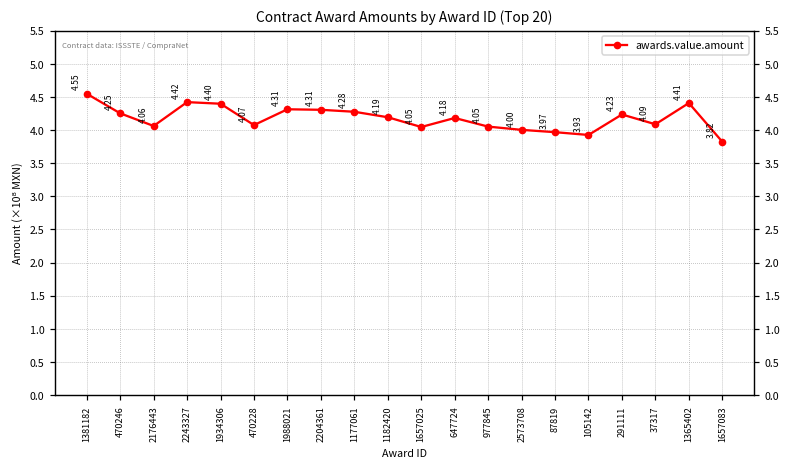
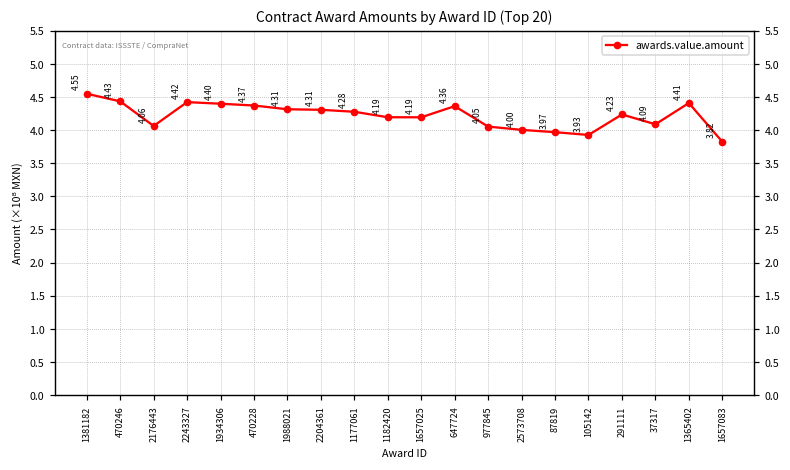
470246: 4.25 -> 4.43
470228: 4.07 -> 4.37
1657025: 4.05 -> 4.19
647724: 4.18 -> 4.36
